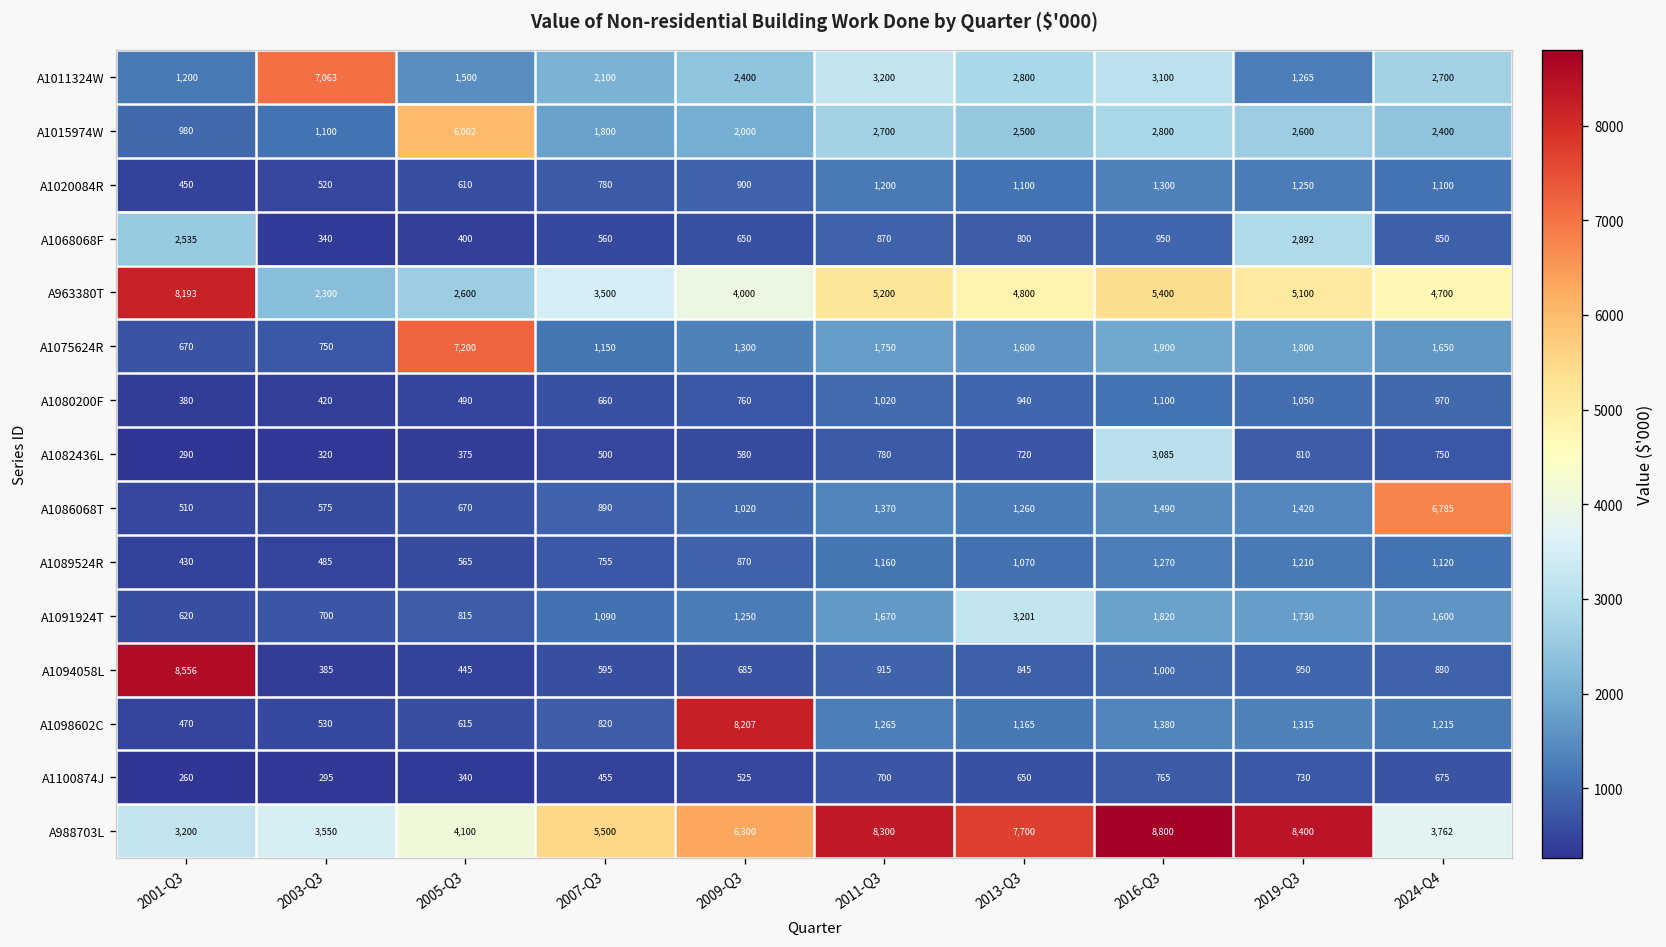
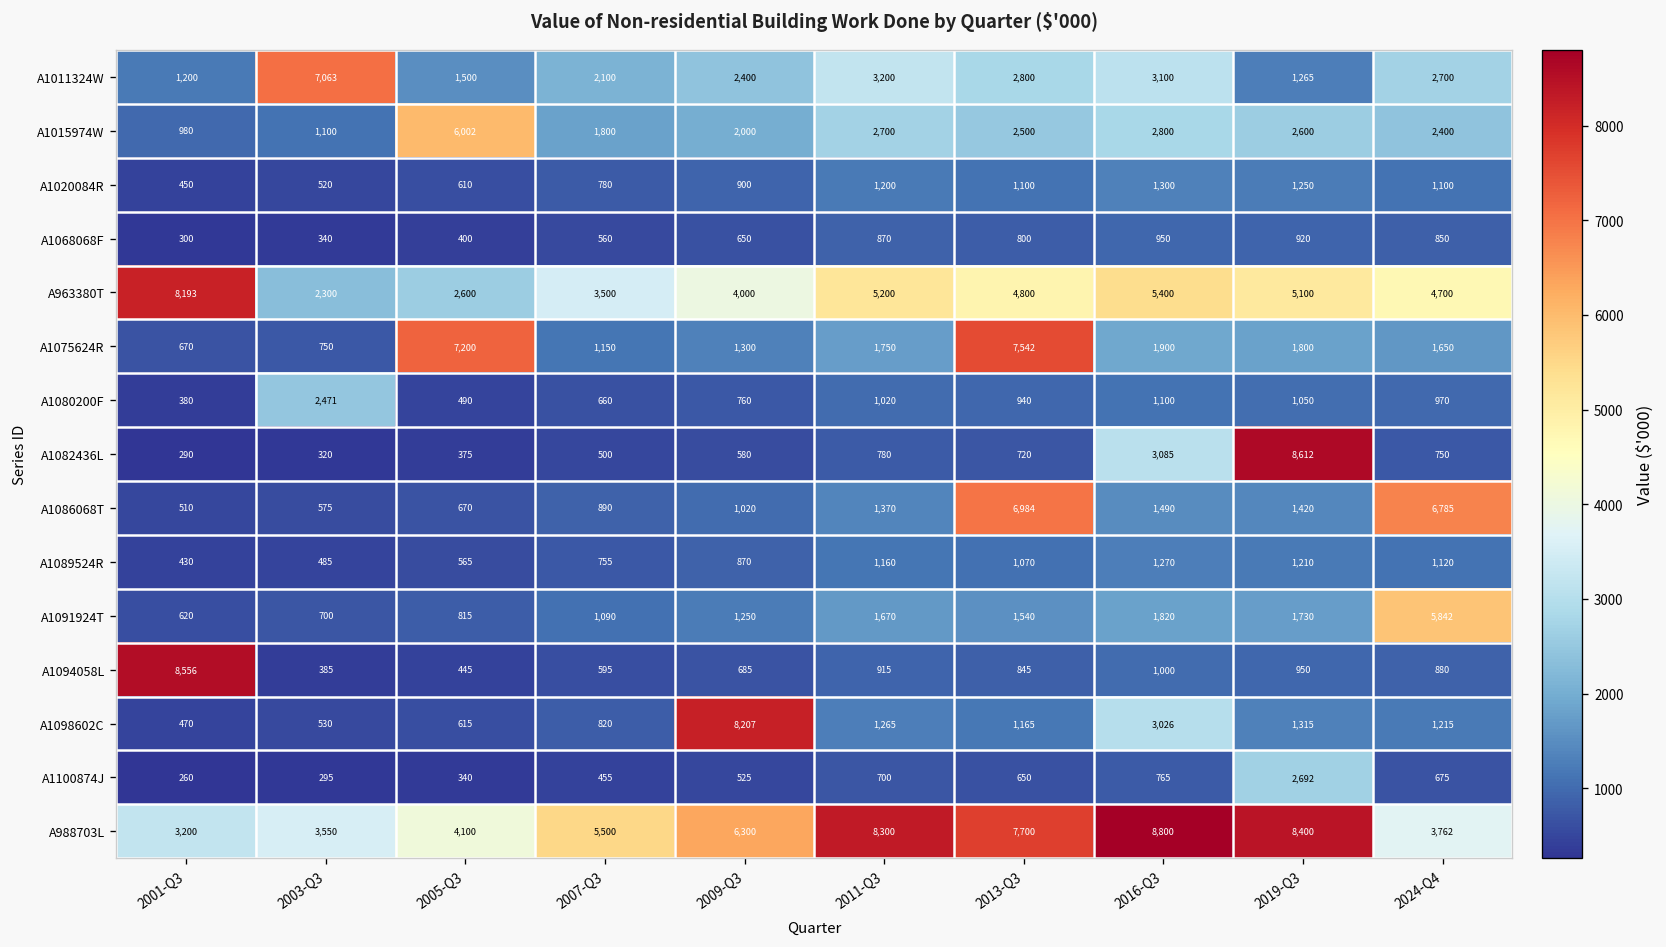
A1068068F, 2001-Q3: 2,535 -> 300
A1068068F, 2019-Q3: 2,892 -> 920
A1075624R, 2013-Q3: 1,600 -> 7,542
A1080200F, 2003-Q3: 420 -> 2,471
A1082436L, 2019-Q3: 810 -> 8,612
A1086068T, 2013-Q3: 1,260 -> 6,984
A1091924T, 2013-Q3: 3,201 -> 1,540
A1091924T, 2024-Q4: 1,600 -> 5,842
A1098602C, 2016-Q3: 1,380 -> 3,026
A1100874J, 2019-Q3: 730 -> 2,692
